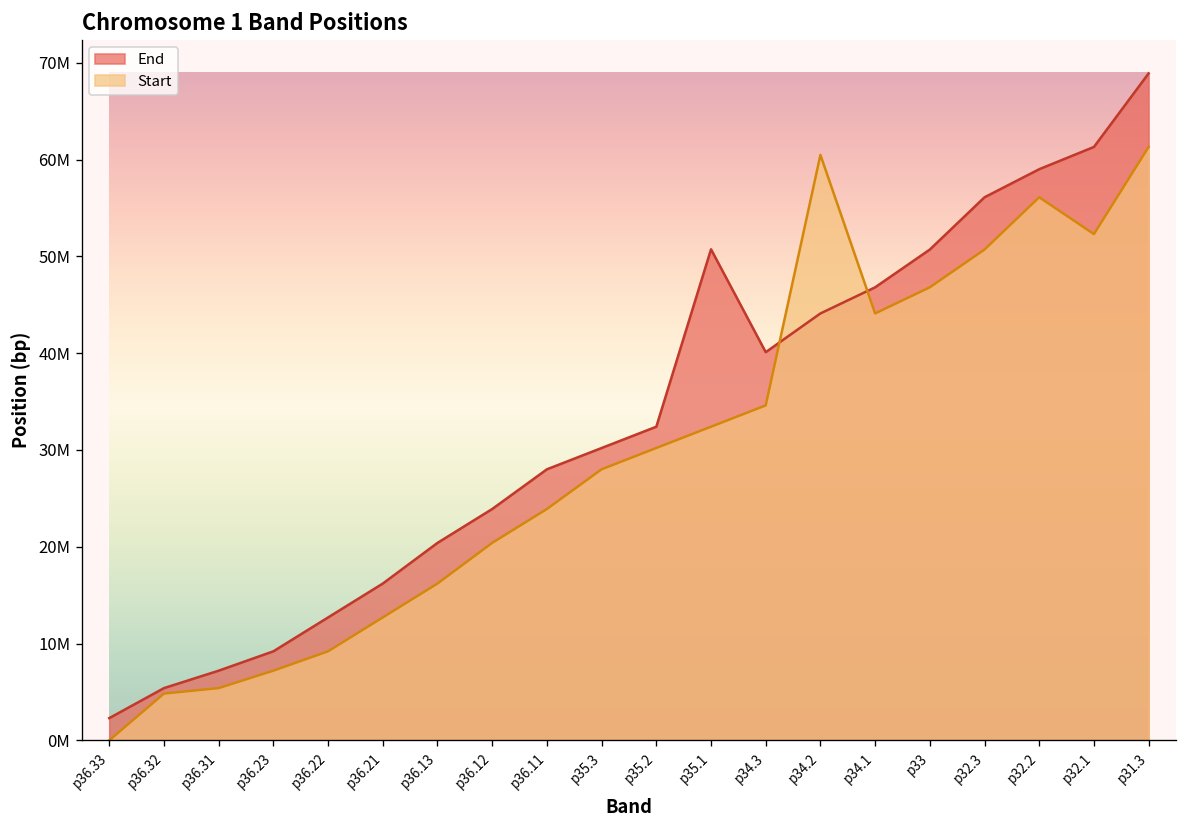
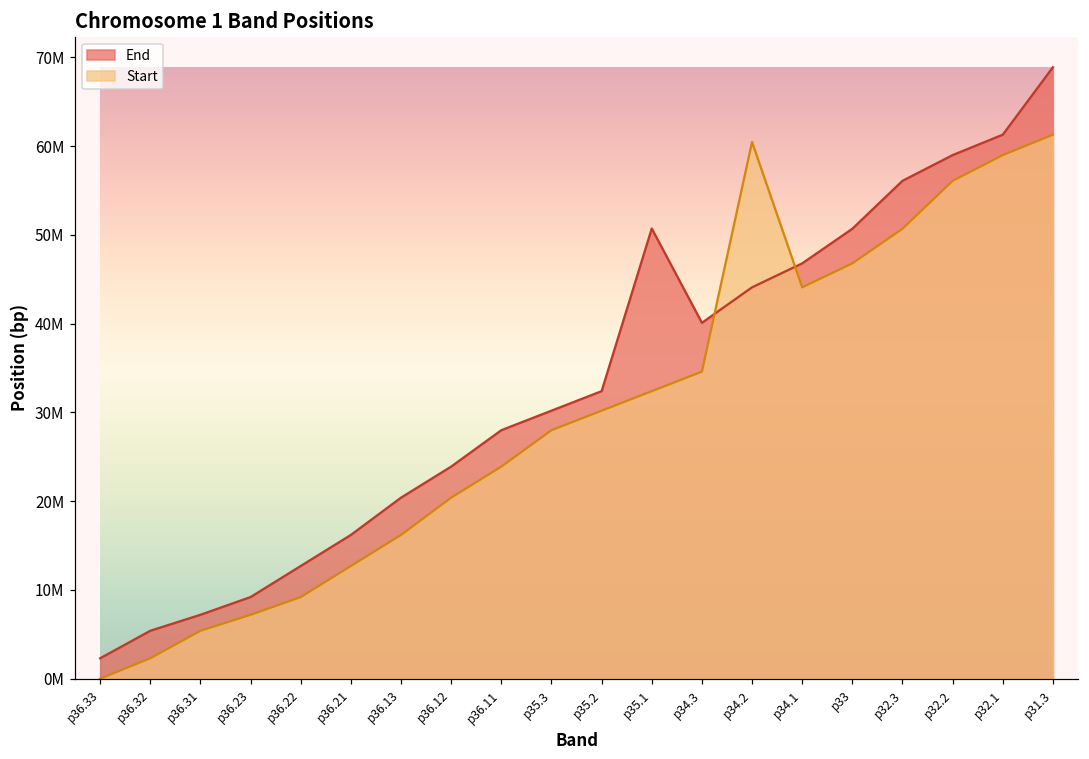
Start, p36.32: 5000000 -> 2000000
Start, p32.1: 52000000 -> 59000000
